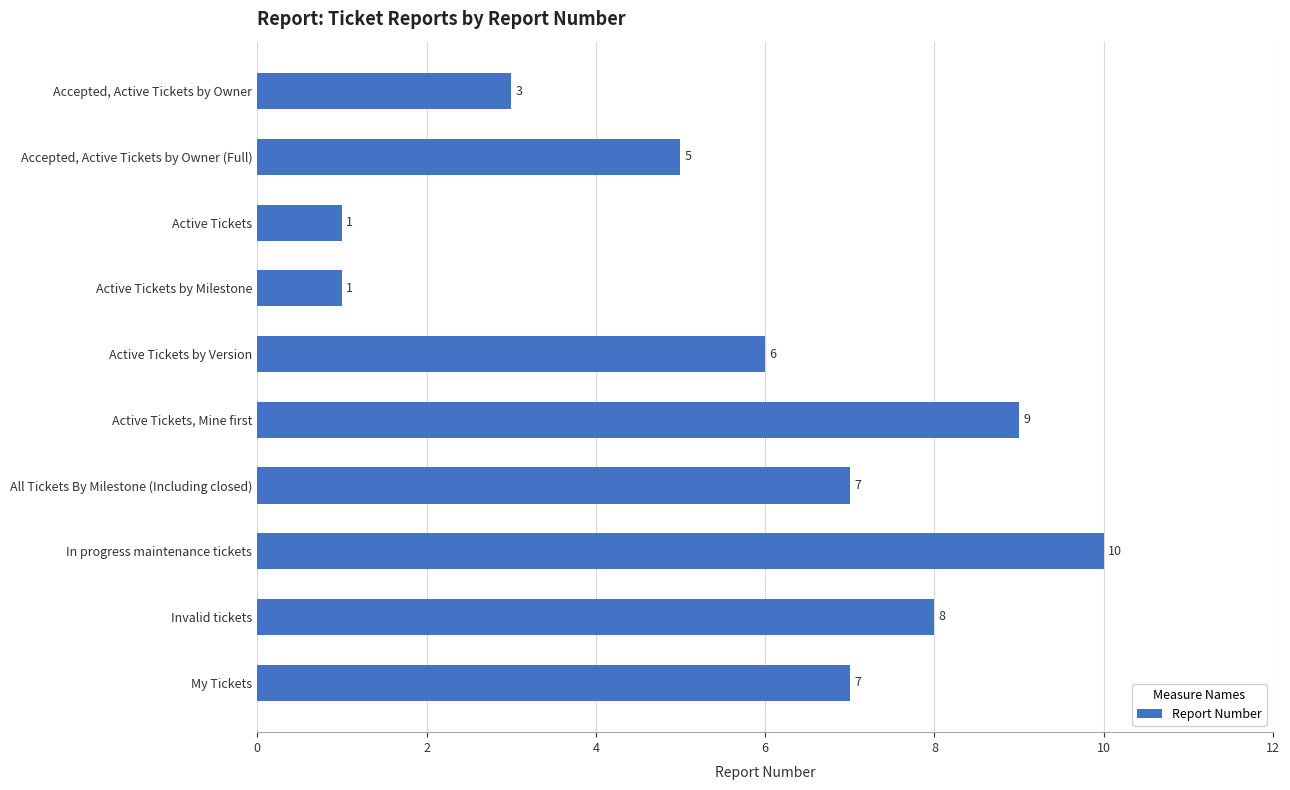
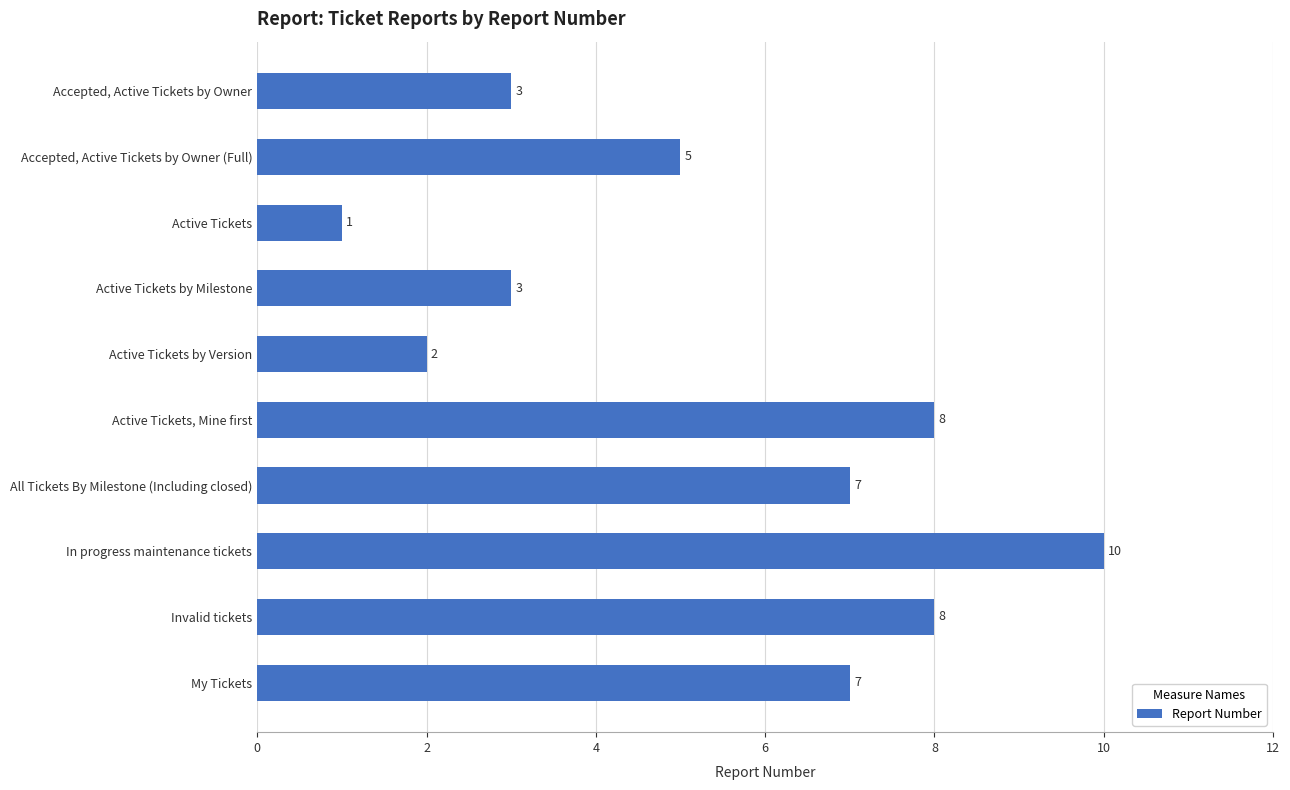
Active Tickets by Milestone: 1 -> 3
Active Tickets by Version: 6 -> 2
Active Tickets, Mine first: 9 -> 8
